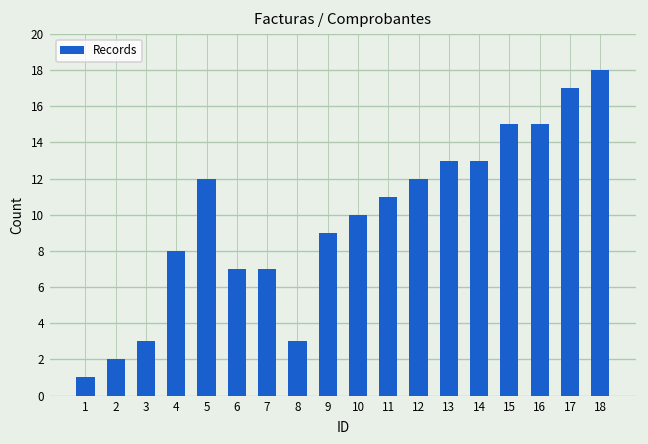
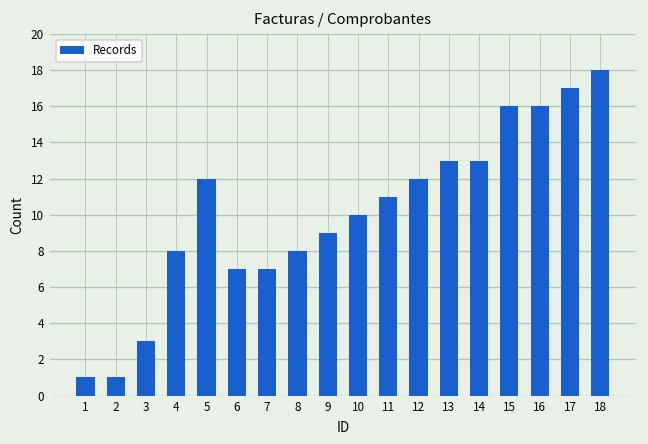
2: 2 -> 1
8: 3 -> 8
15: 15 -> 16
16: 15 -> 16
